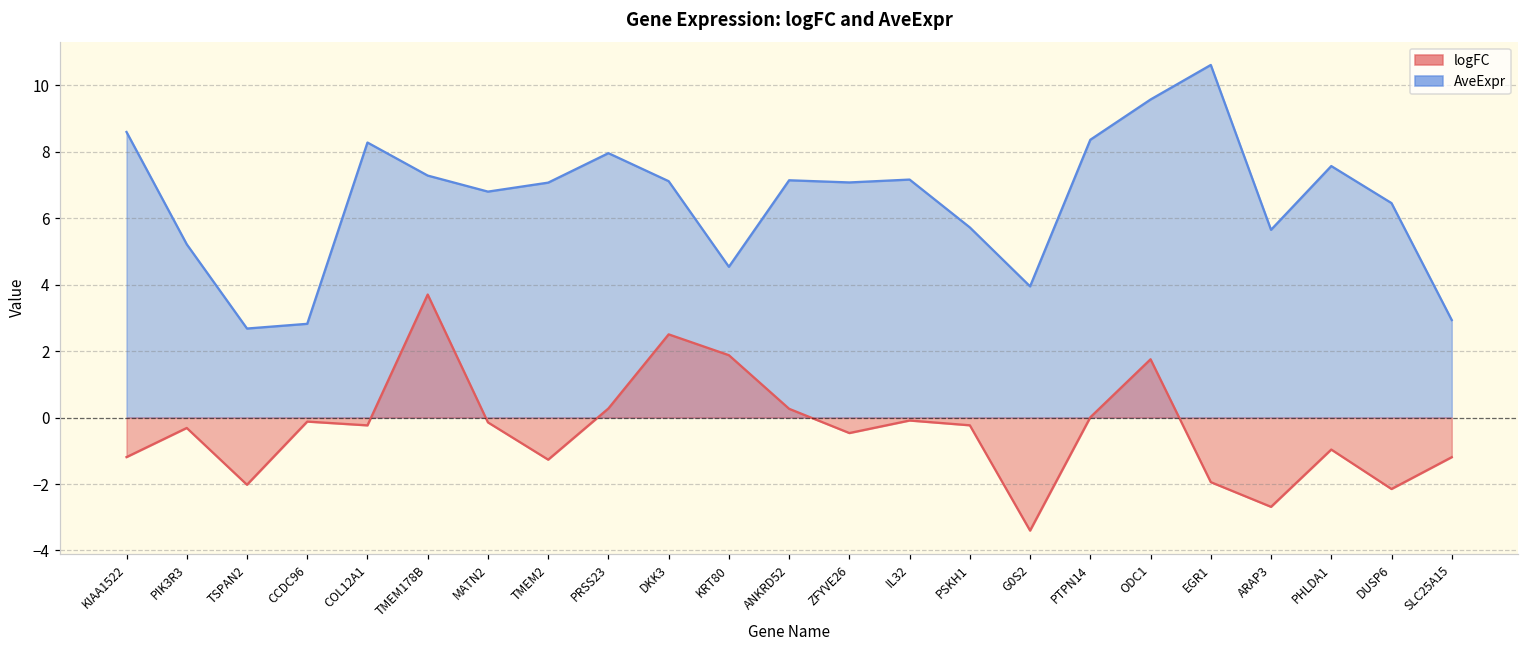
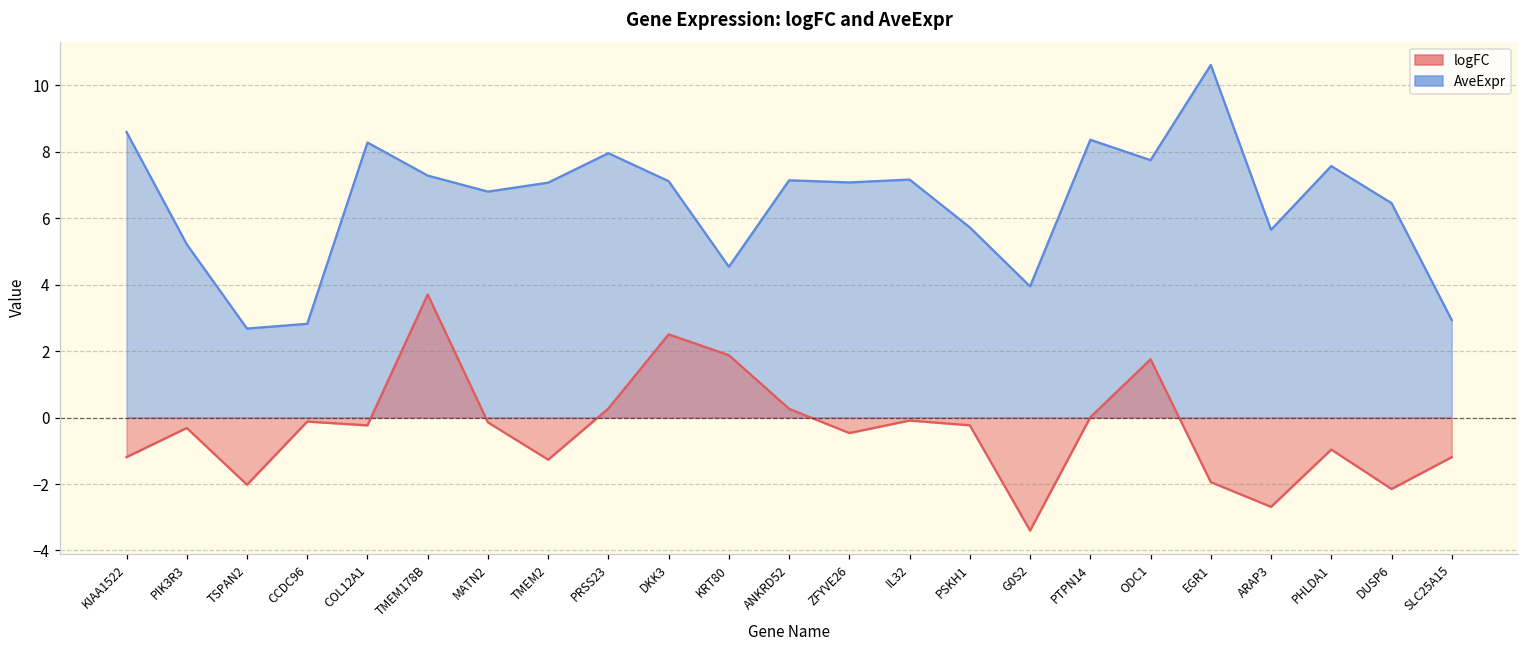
AveExpr, ODC1: 9.6 -> 7.7
